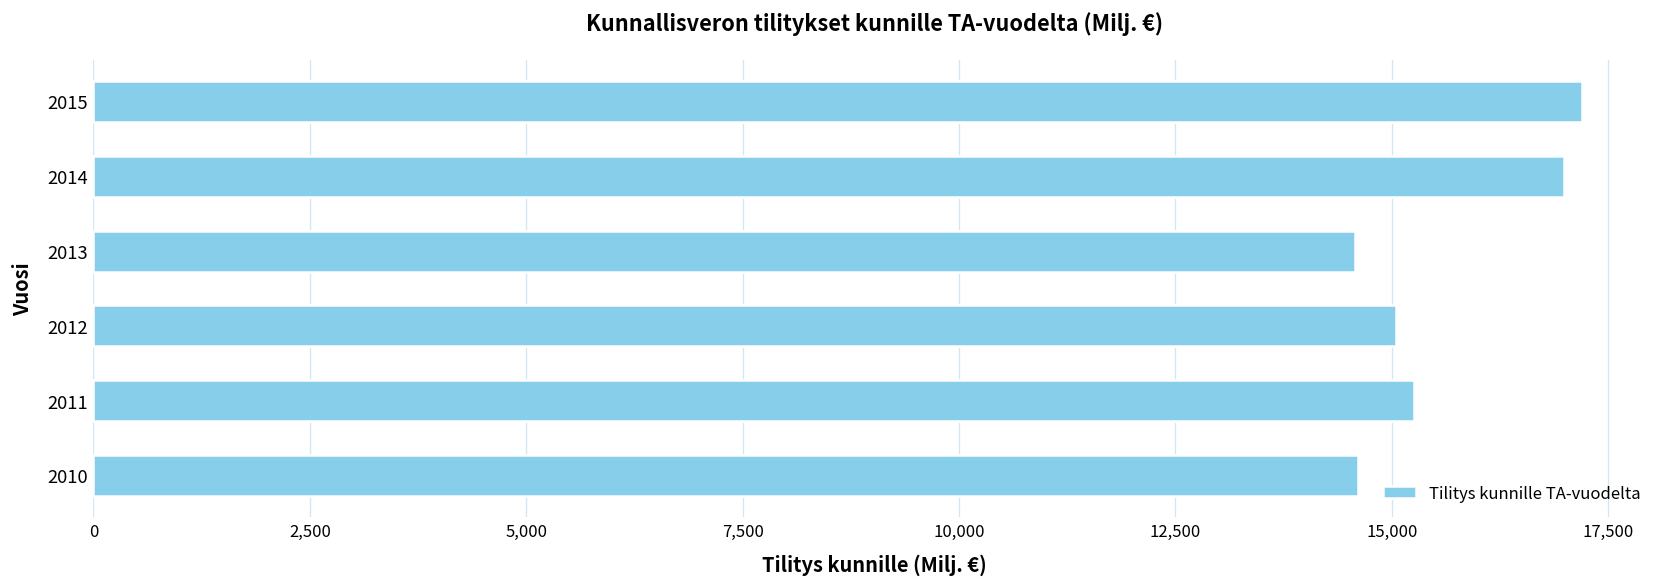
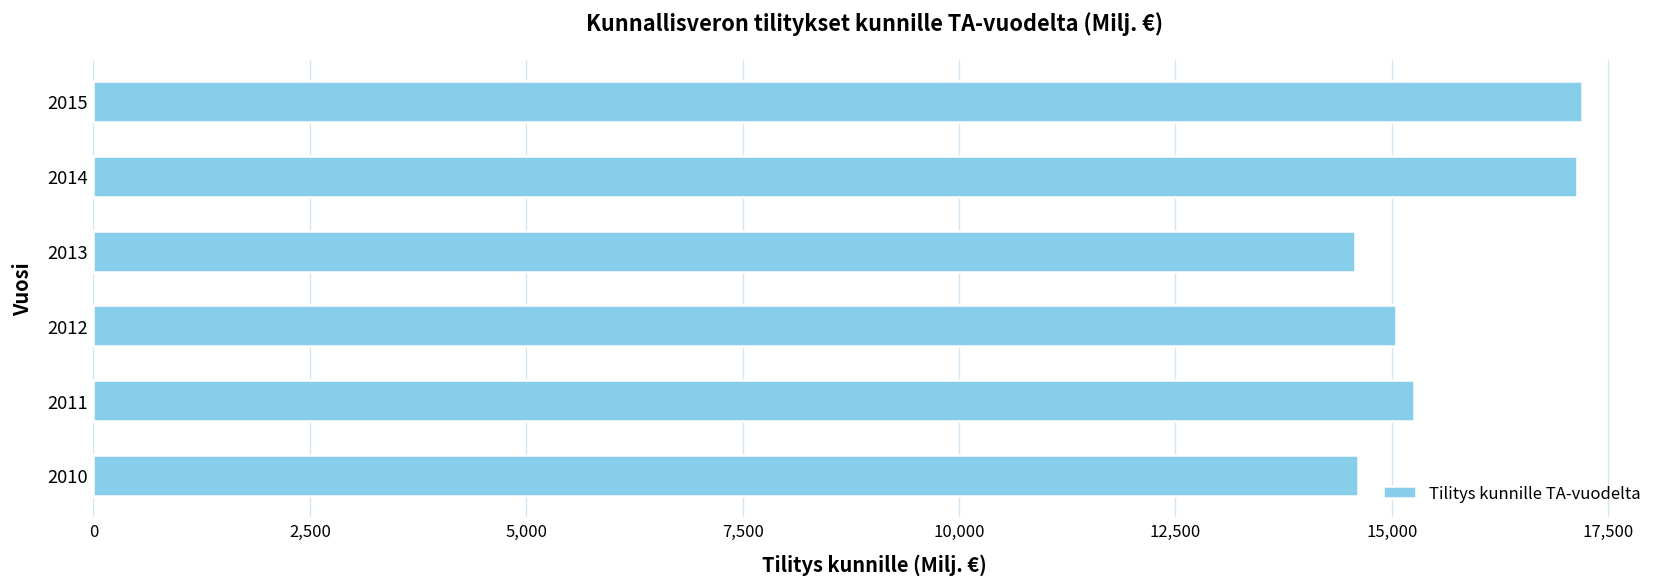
2014: 17,000 -> 17,100
